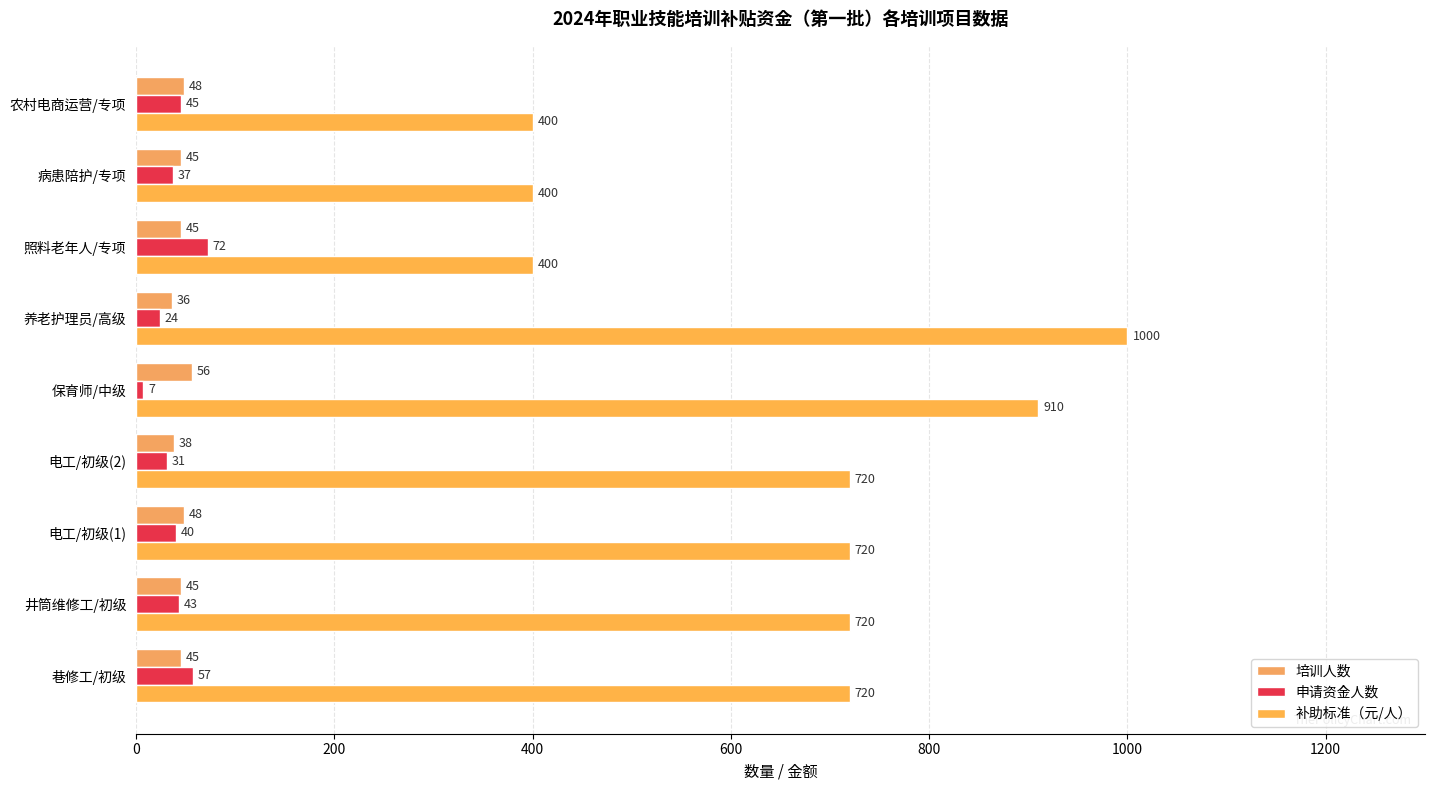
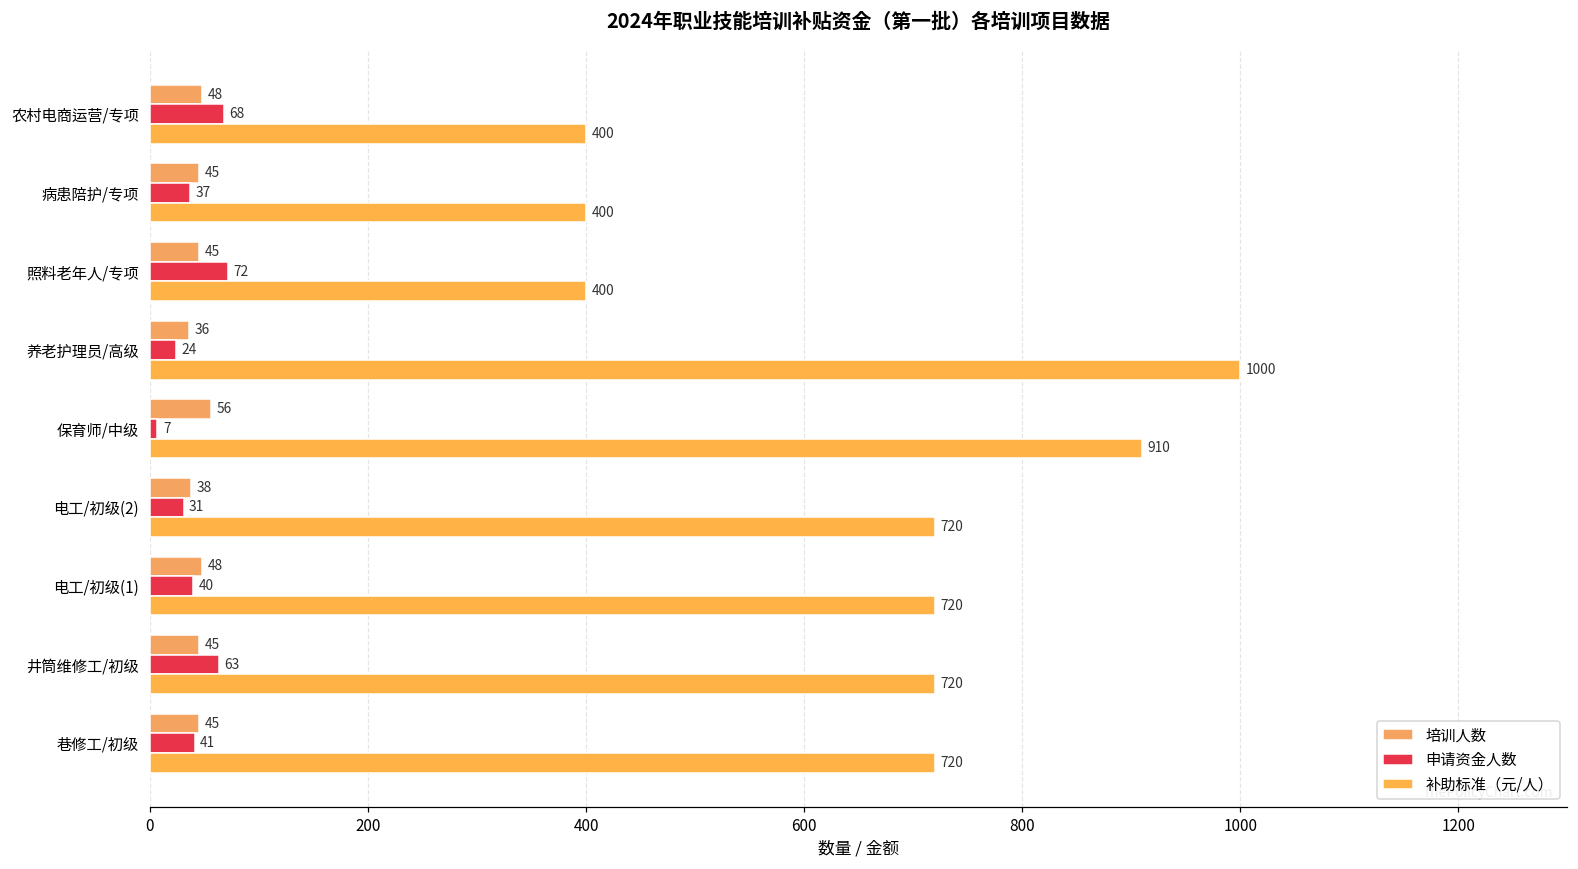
申请资金人数, 农村电商运营/专项: 45 -> 68
申请资金人数, 井筒维修工/初级: 43 -> 63
申请资金人数, 巷修工/初级: 57 -> 41
